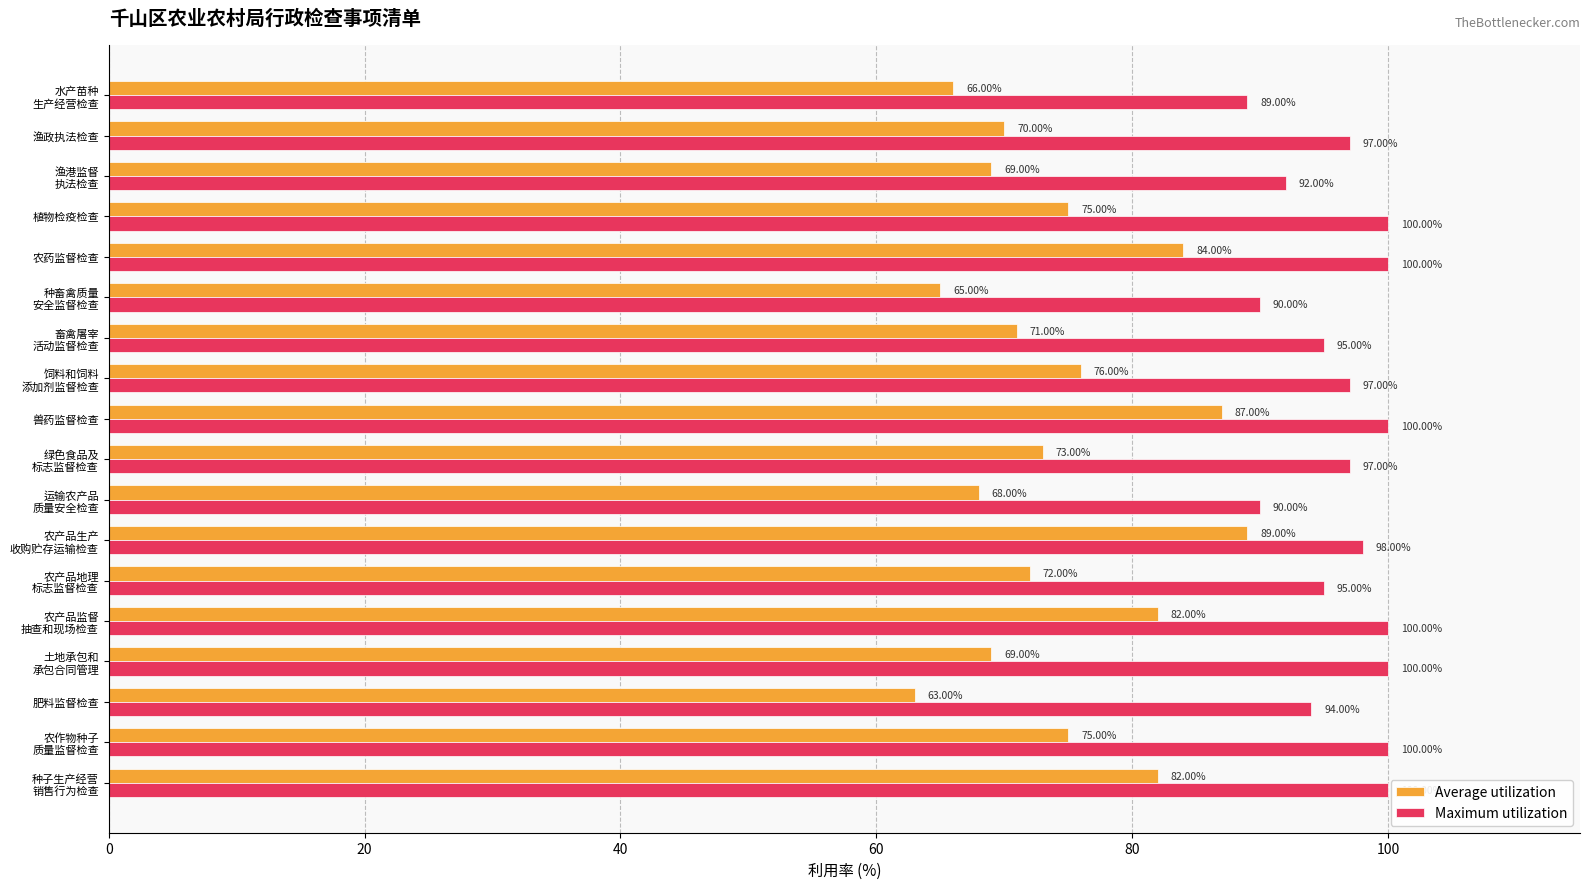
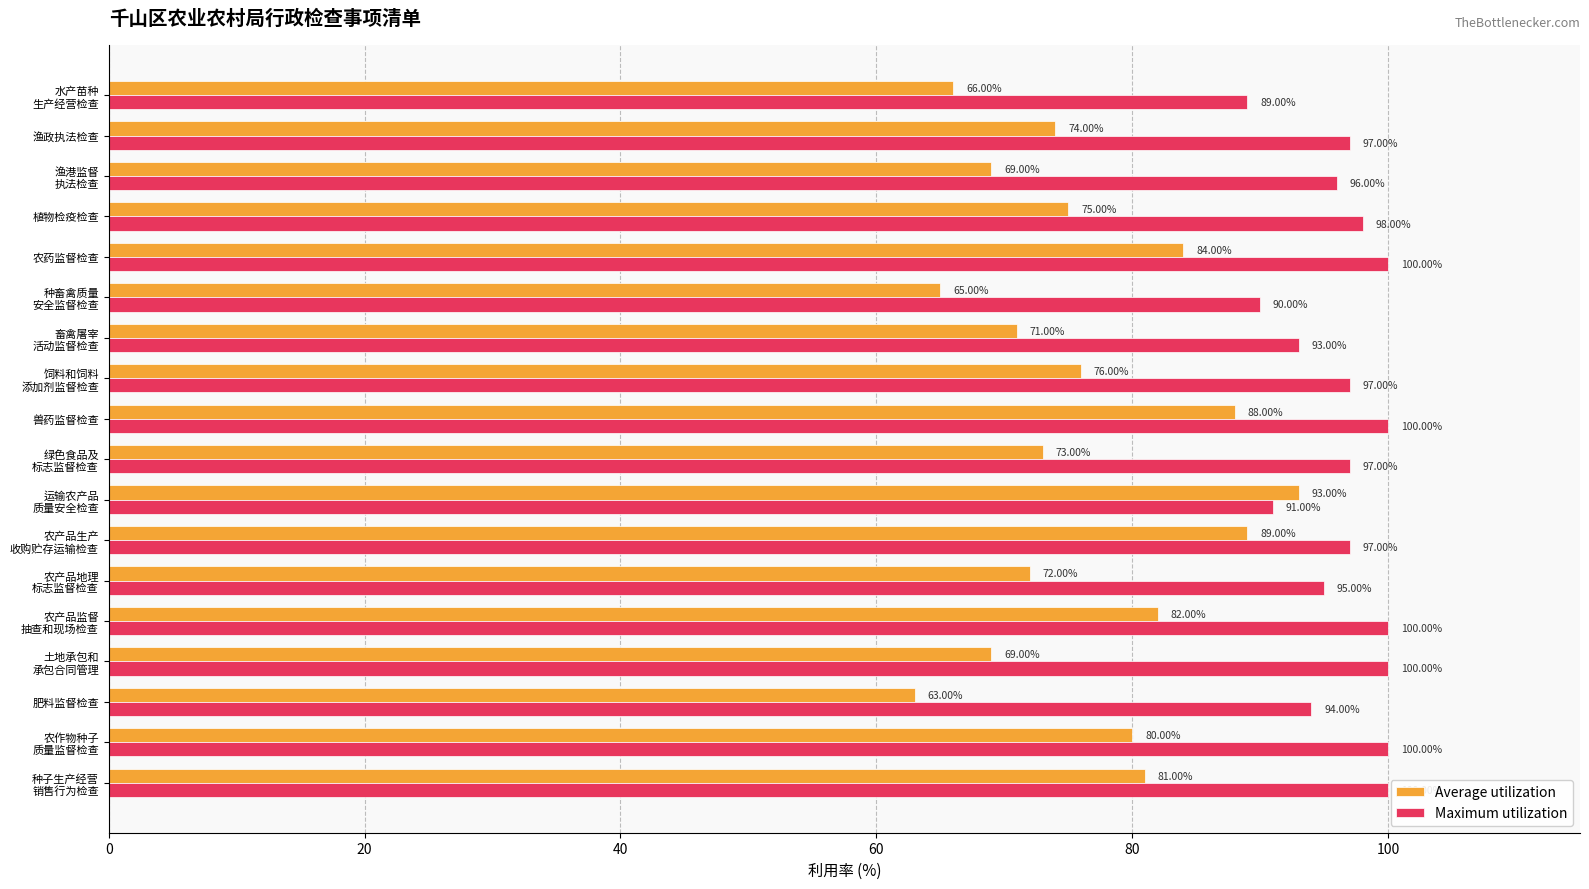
Average utilization, 渔政执法检查: 70.00% -> 74.00%
Maximum utilization, 渔港监督 执法检查: 92.00% -> 96.00%
Maximum utilization, 植物检疫检查: 100.00% -> 98.00%
Maximum utilization, 畜禽屠宰 活动监督检查: 95.00% -> 93.00%
Average utilization, 兽药监督检查: 87.00% -> 88.00%
Average utilization, 运输农产品 质量安全检查: 68.00% -> 93.00%
Maximum utilization, 运输农产品 质量安全检查: 90.00% -> 91.00%
Maximum utilization, 农产品生产 收购贮存运输检查: 98.00% -> 97.00%
Average utilization, 农作物种子 质量监督检查: 75.00% -> 80.00%
Average utilization, 种子生产经营 销售行为检查: 82.00% -> 81.00%
